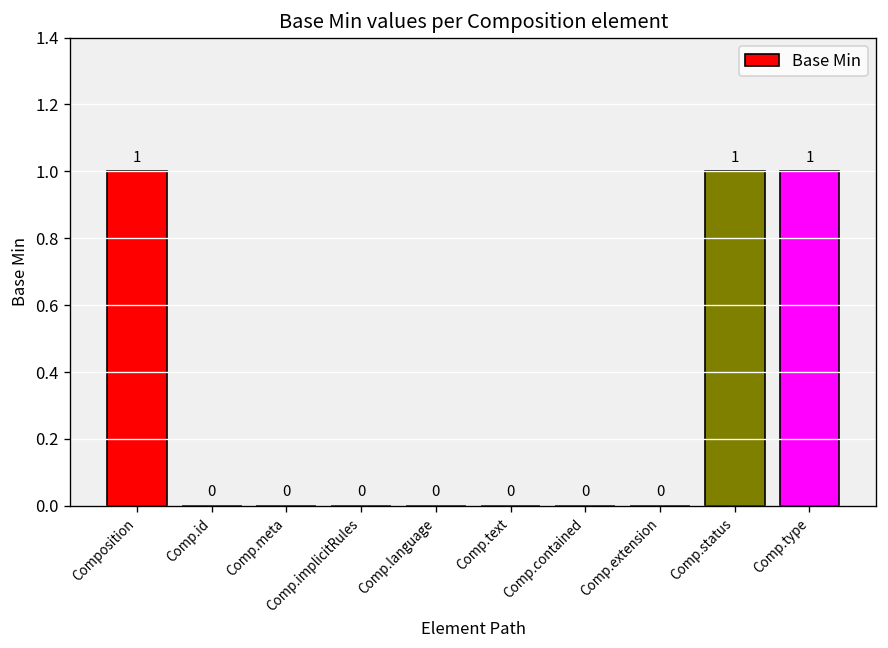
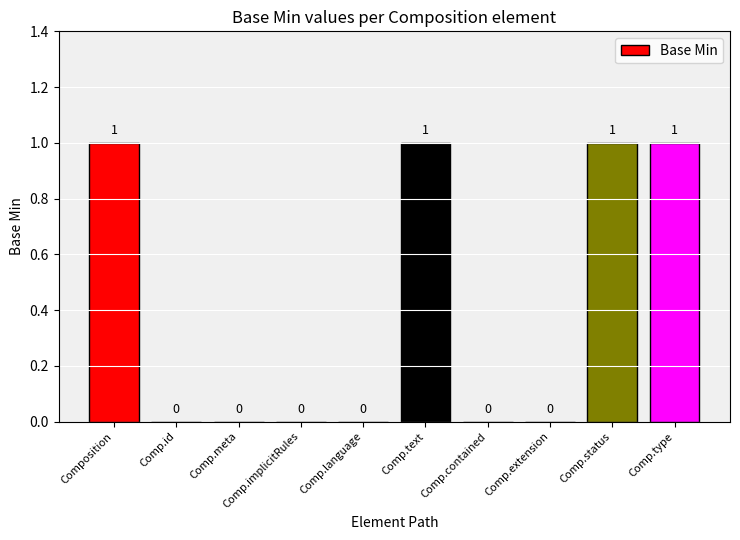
Comp.text: 0 -> 1
